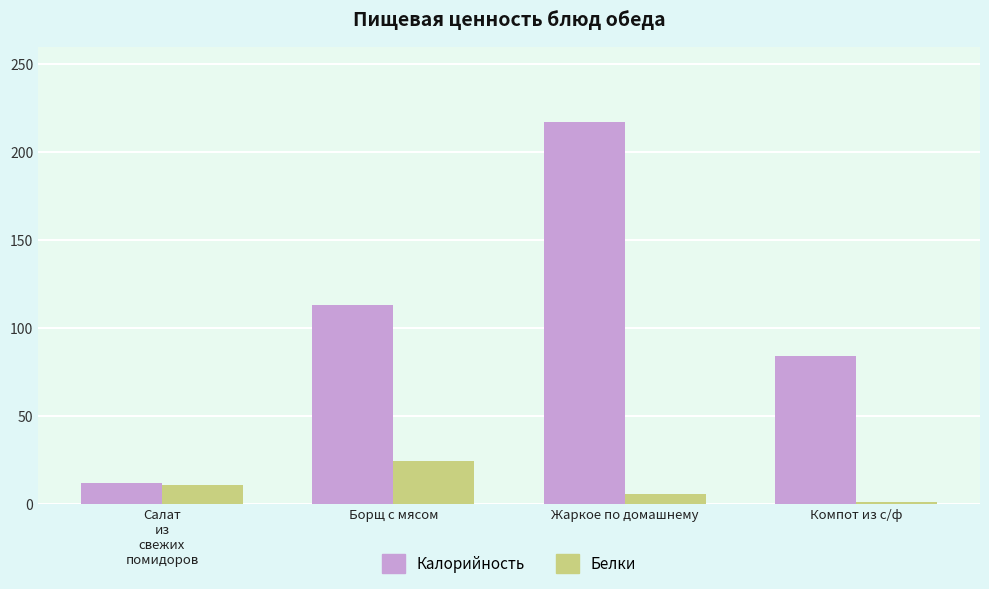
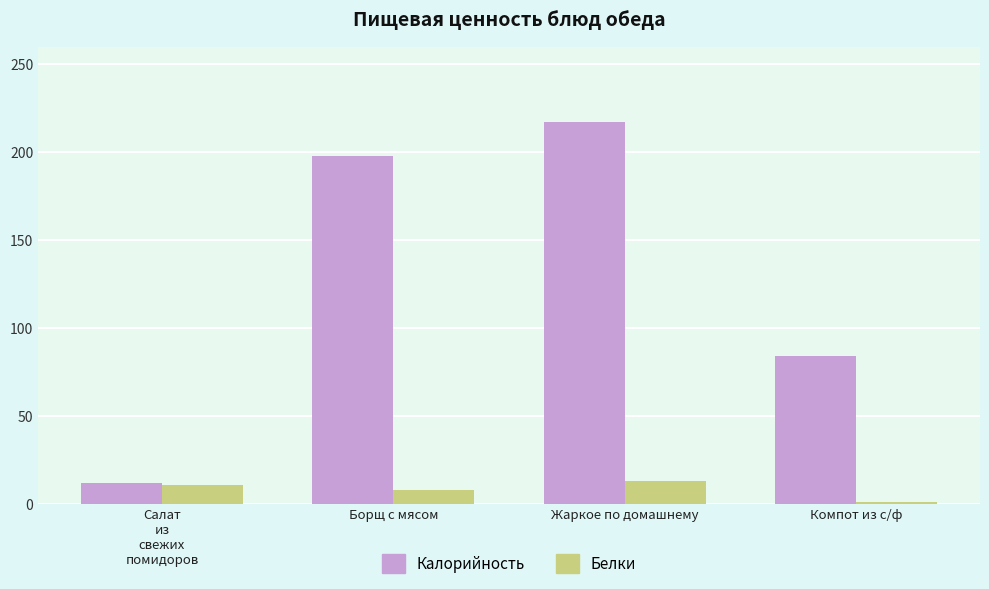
Калорийность, Борщ с мясом: 113 -> 198
Белки, Борщ с мясом: 25 -> 8
Белки, Жаркое по домашнему: 6 -> 13
